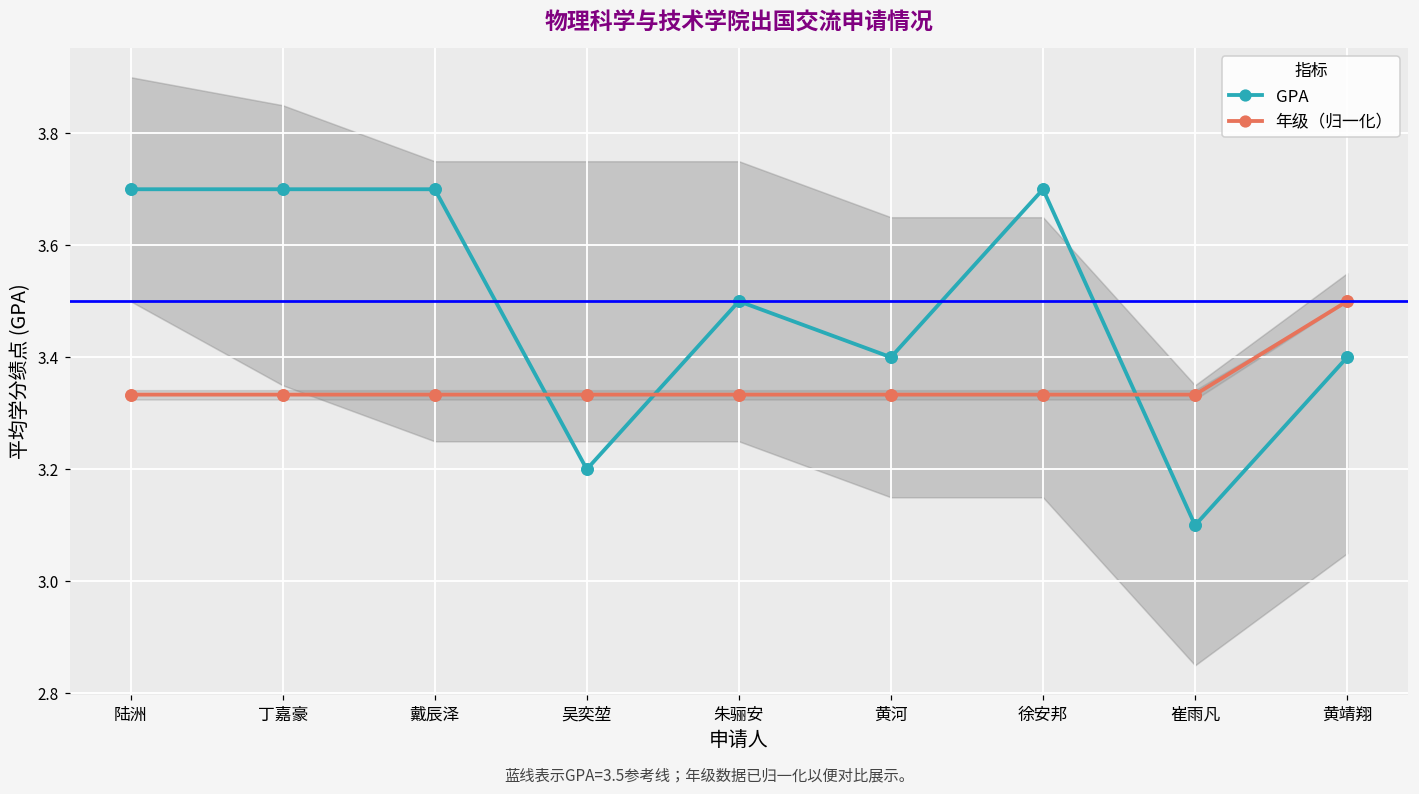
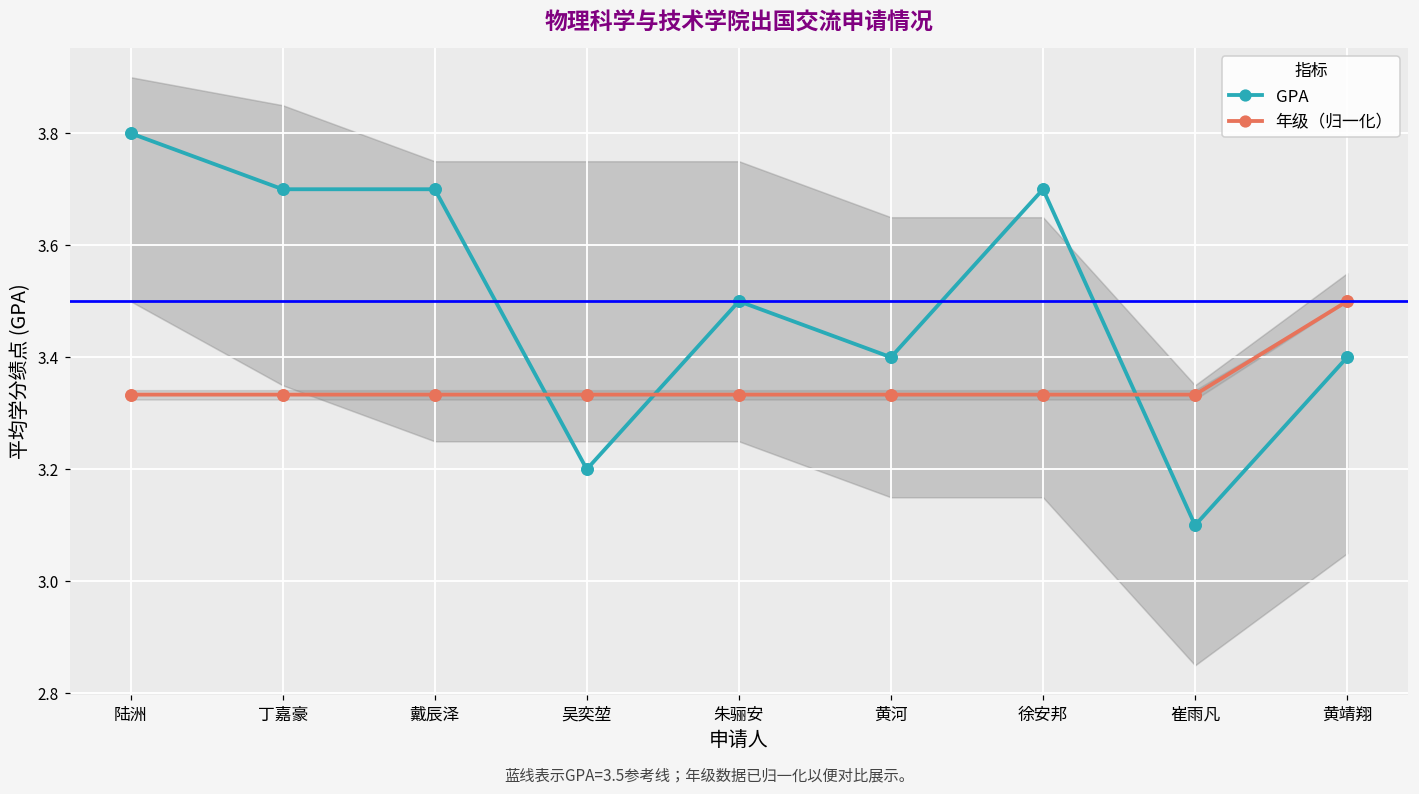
GPA, 陆洲: 3.7 -> 3.8
